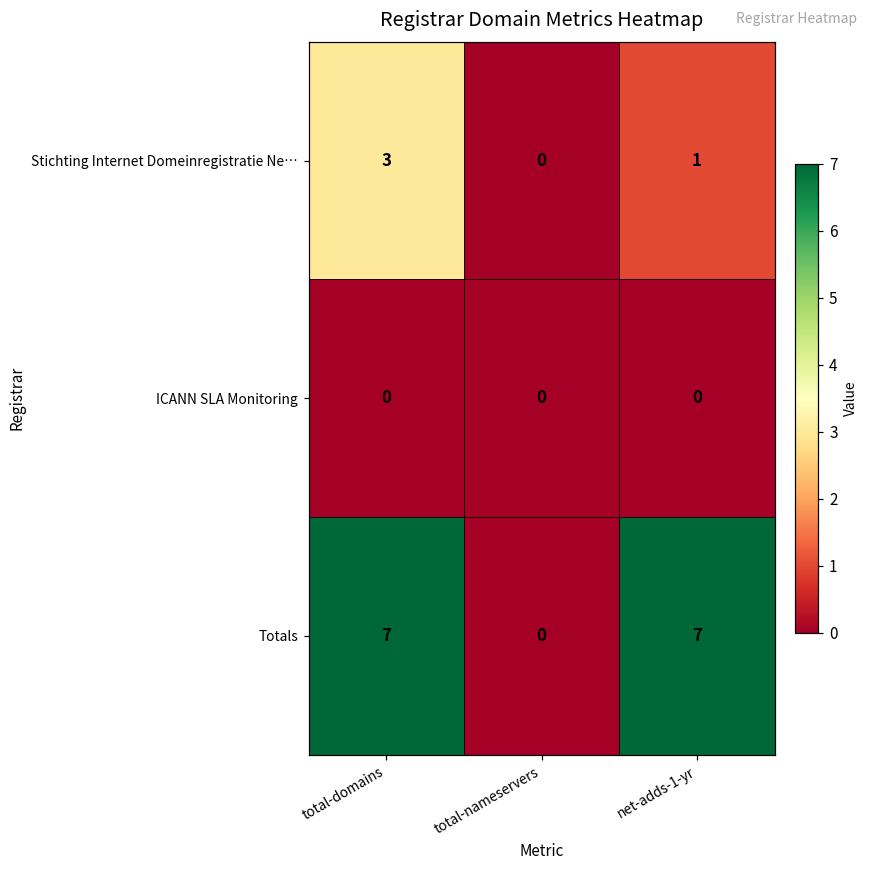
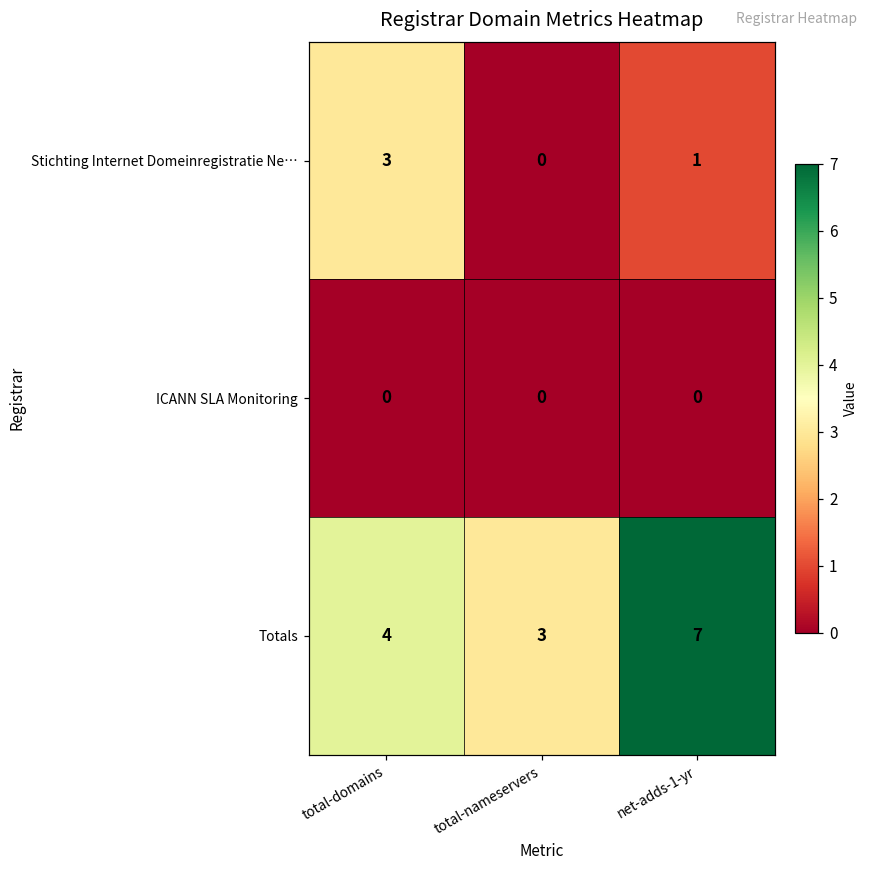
Totals, total-domains: 7 -> 4
Totals, total-nameservers: 0 -> 3
